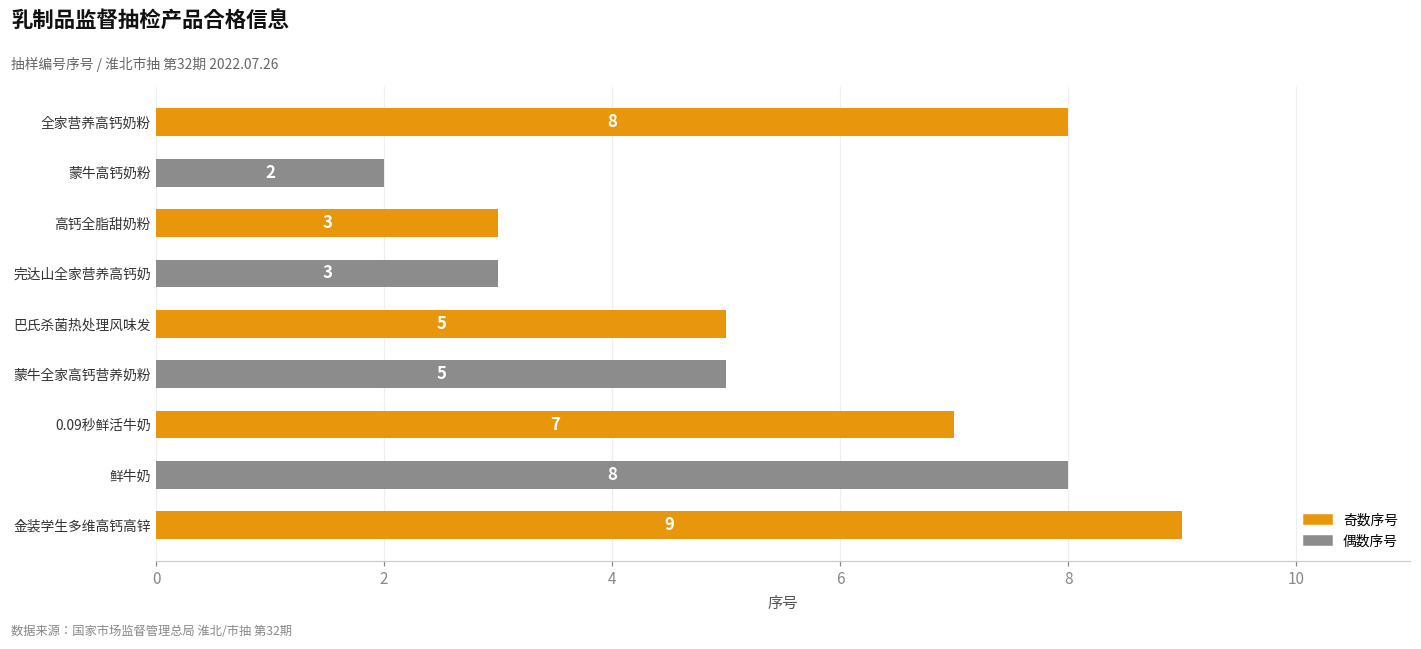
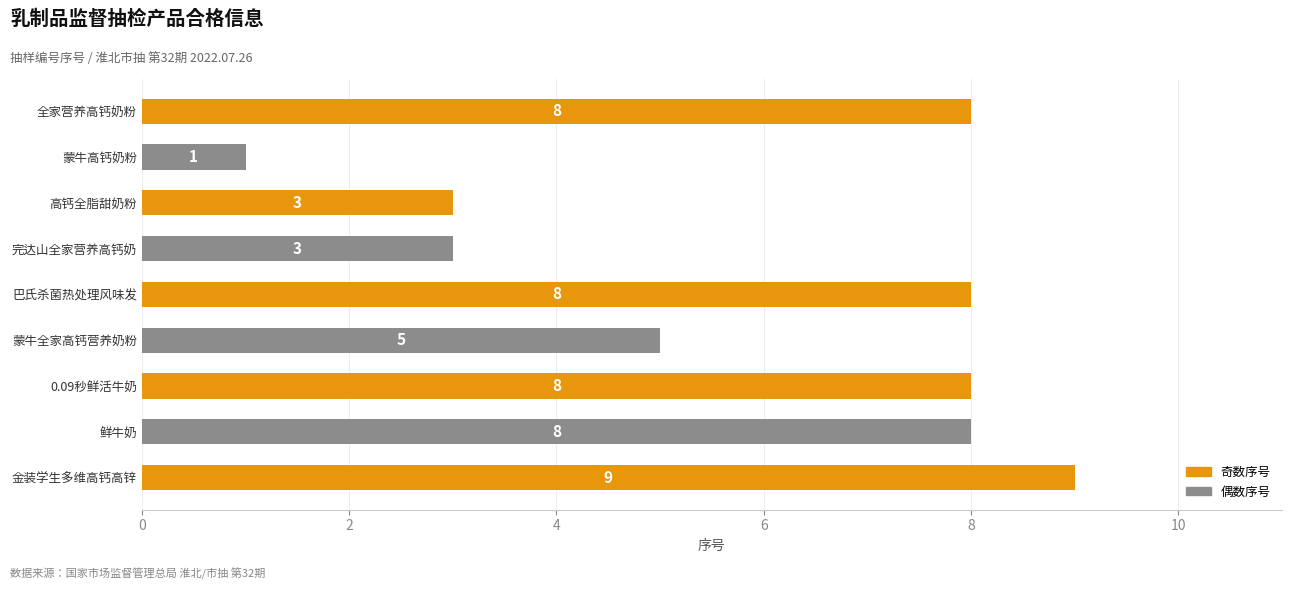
蒙牛高钙奶粉: 2 -> 1
巴氏杀菌热处理风味发: 5 -> 8
0.09秒鲜活牛奶: 7 -> 8
